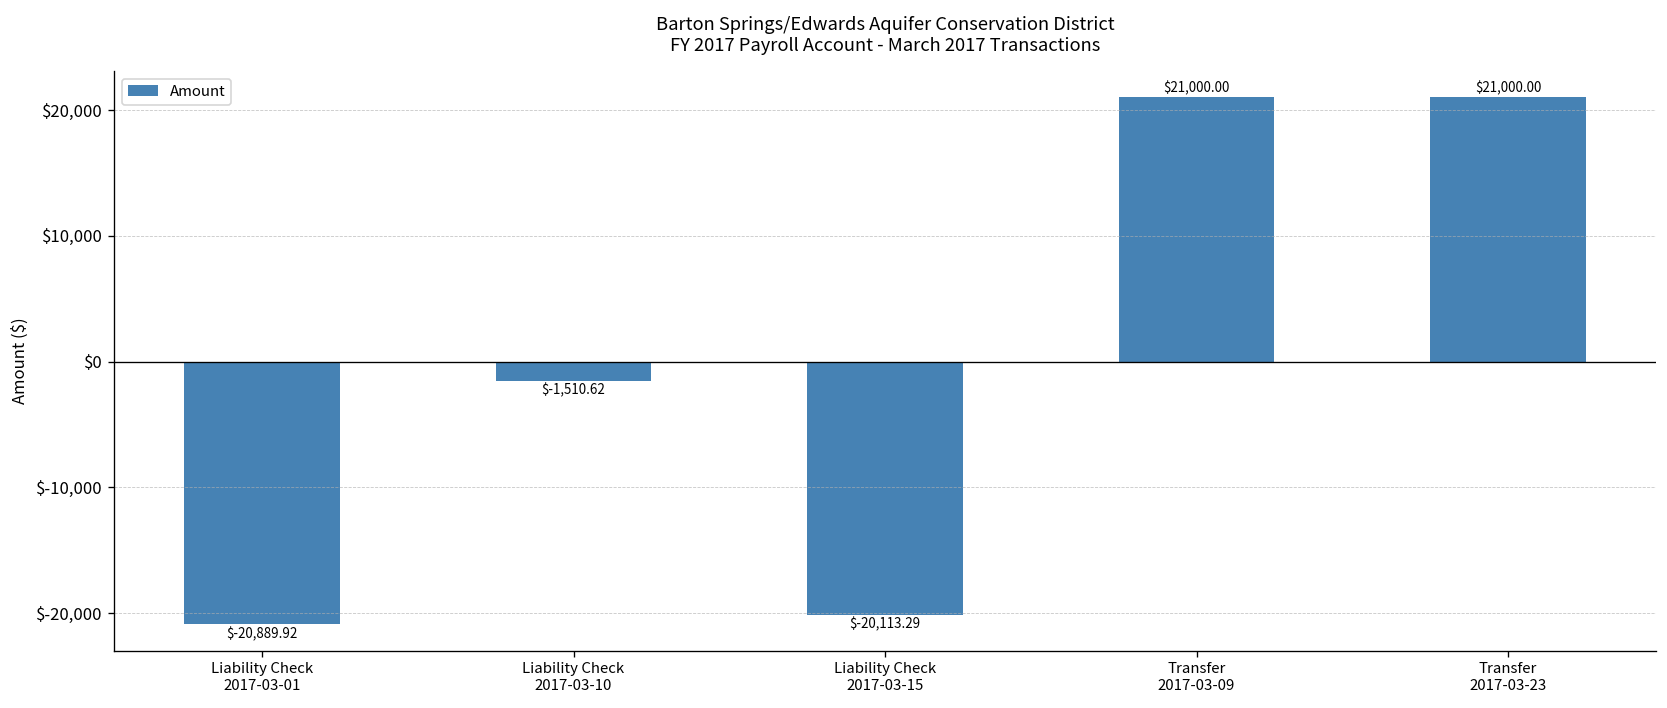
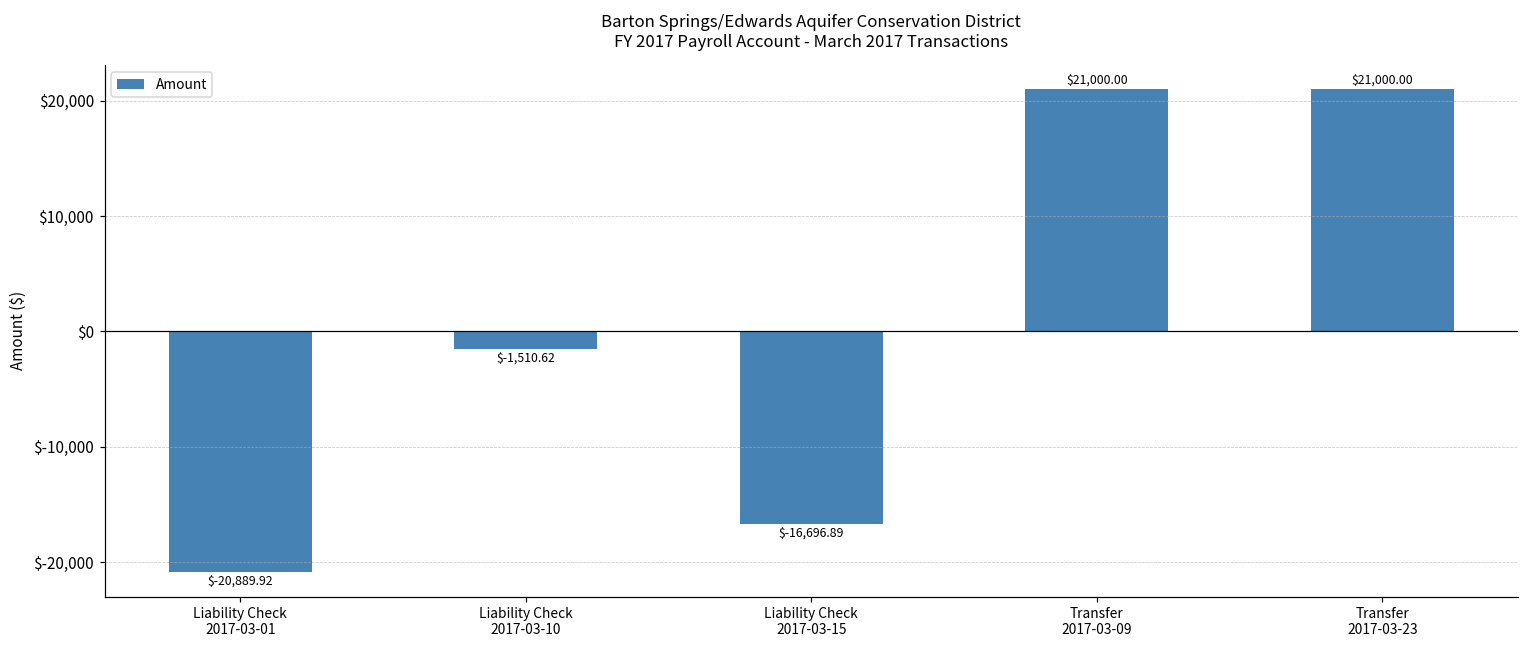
Liability Check 2017-03-15: $-20,113.29 -> $-16,696.89
